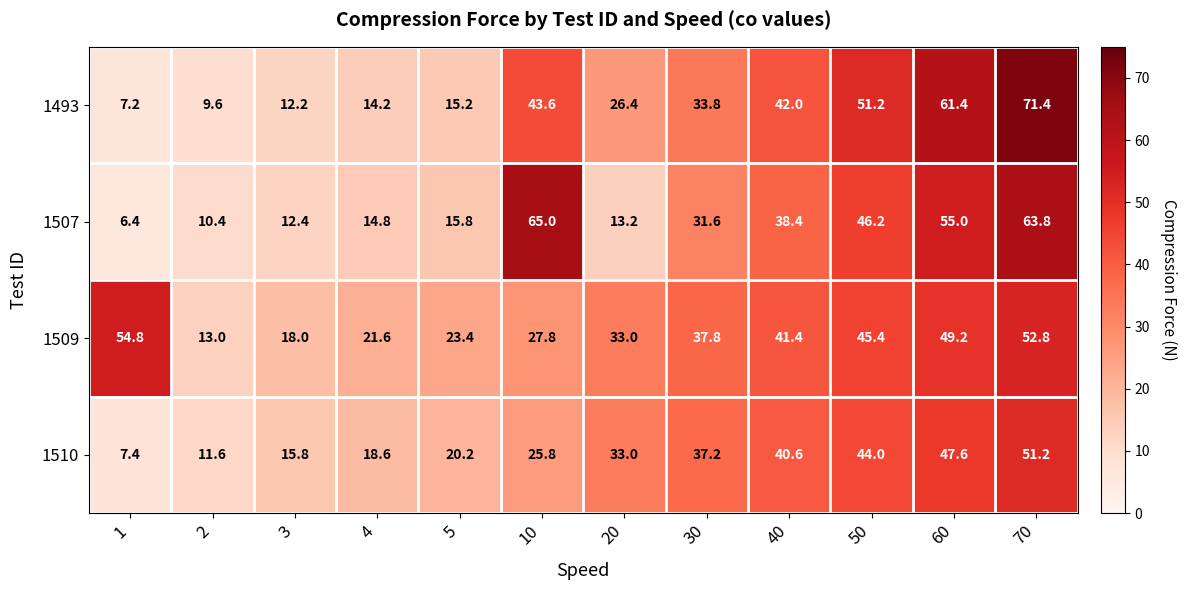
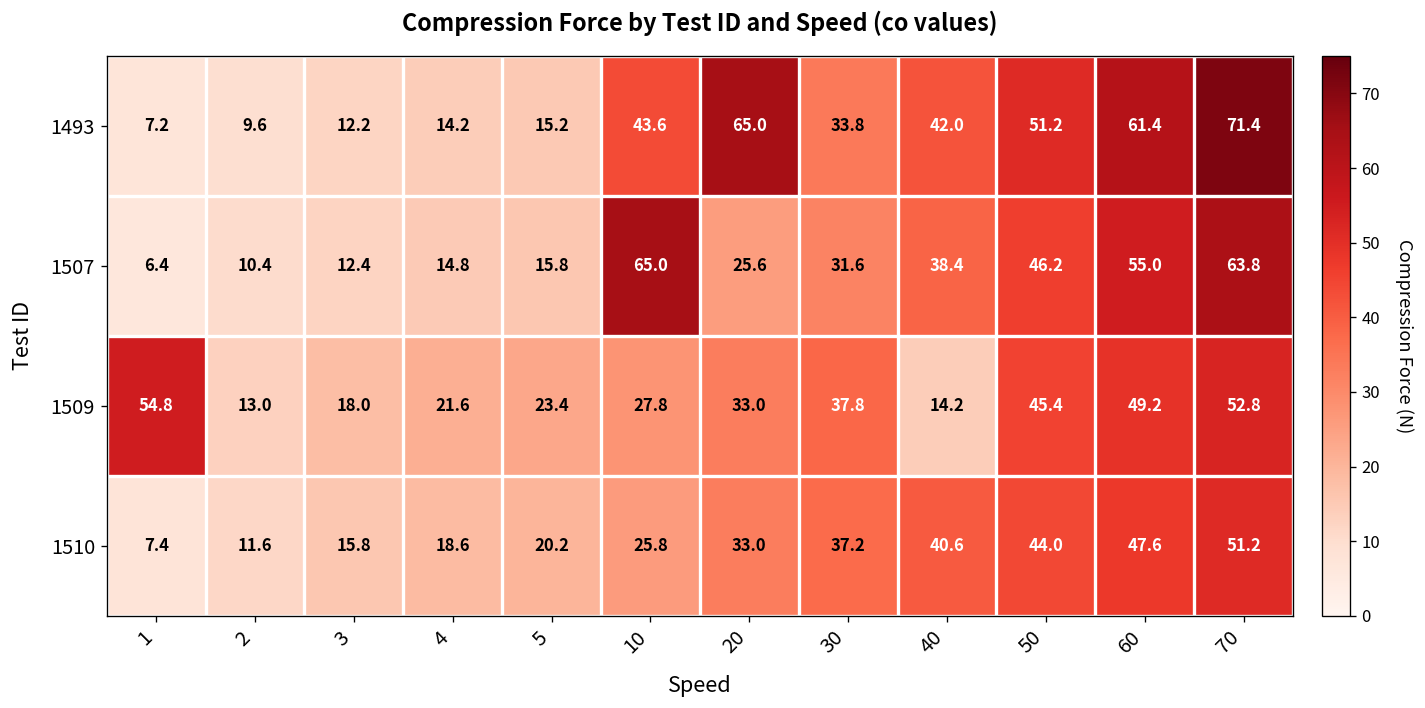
1493, 20: 26.4 -> 65.0
1507, 20: 13.2 -> 25.6
1509, 40: 41.4 -> 14.2
